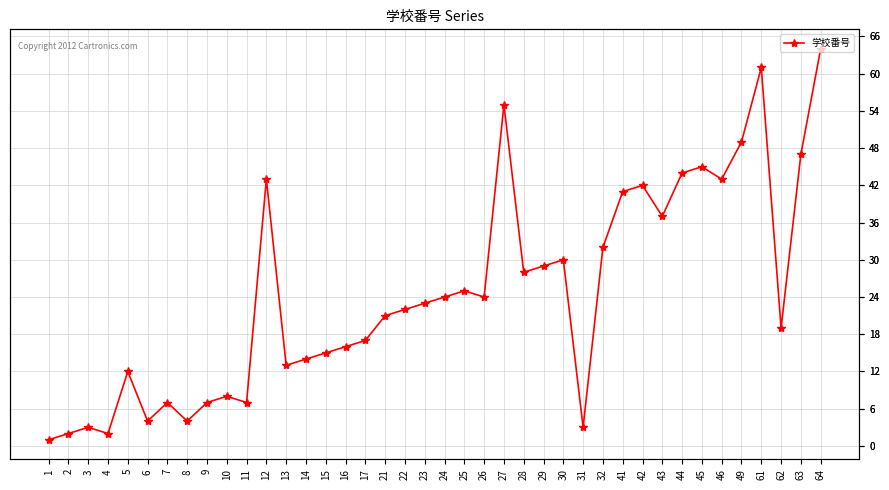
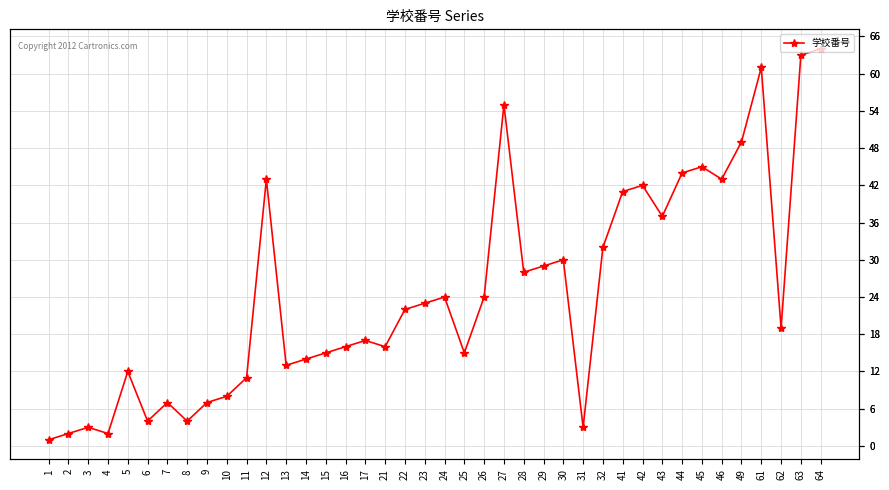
11: 7 -> 11
21: 21 -> 16
25: 25 -> 15
63: 47 -> 63
